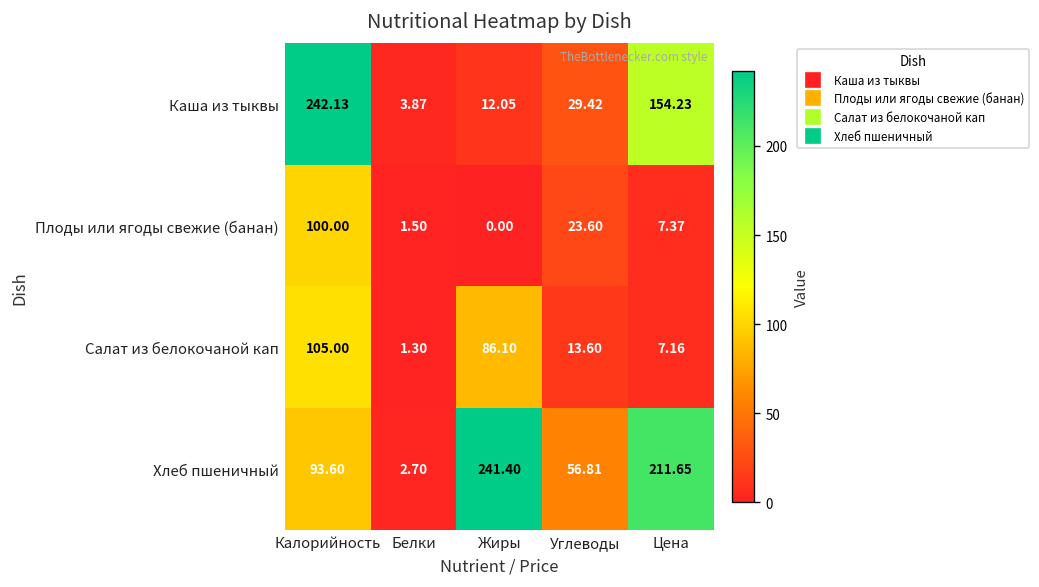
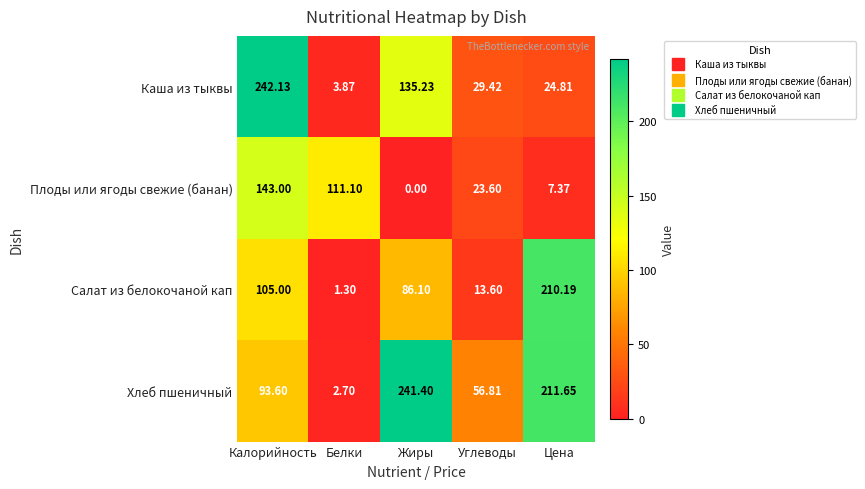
Каша из тыквы, Жиры: 12.05 -> 135.23
Каша из тыквы, Цена: 154.23 -> 24.81
Плоды или ягоды свежие (банан), Калорийность: 100.00 -> 143.00
Плоды или ягоды свежие (банан), Белки: 1.50 -> 111.10
Салат из белокочаной кап, Цена: 7.16 -> 210.19
